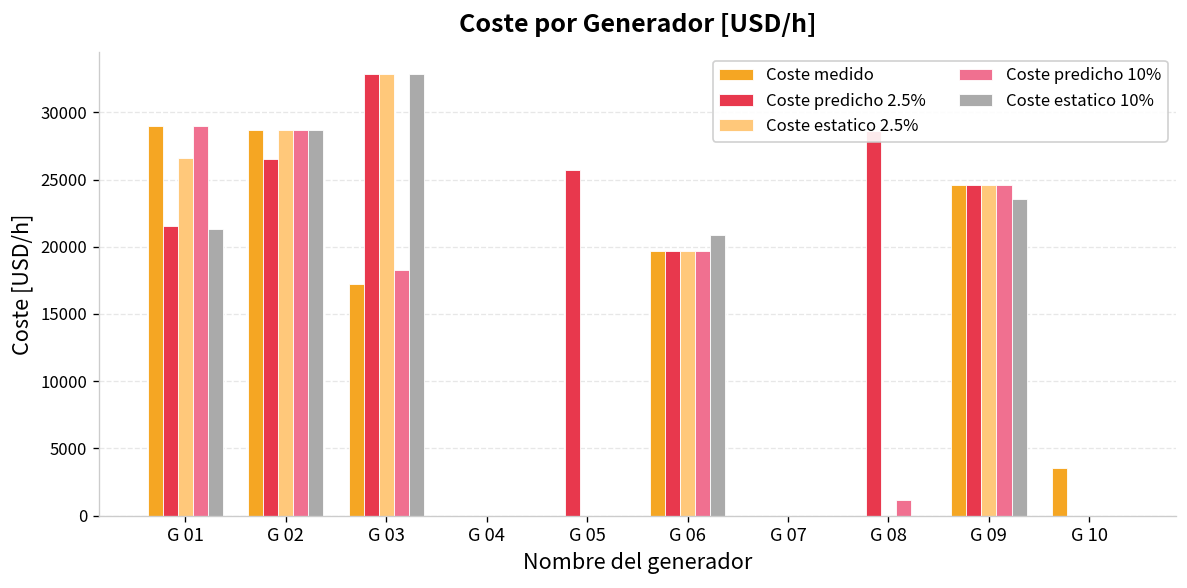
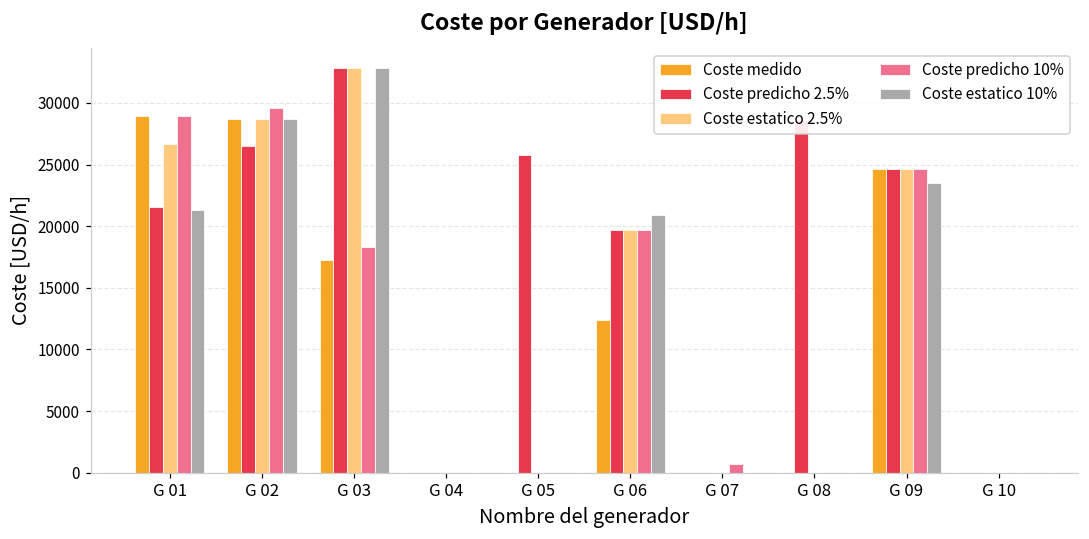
Coste predicho 10%, G 02: 28700 -> 29500
Coste medido, G 06: 19700 -> 12400
Coste predicho 10%, G 07: 0 -> 700
Coste predicho 10%, G 08: 1200 -> 0
Coste medido, G 10: 3500 -> 0
